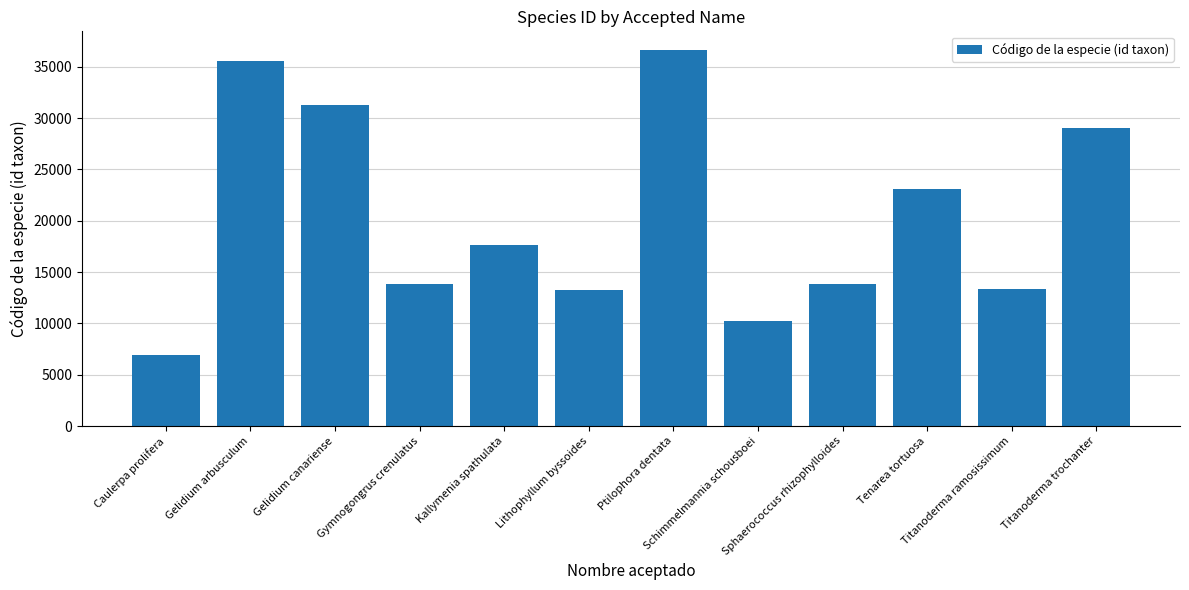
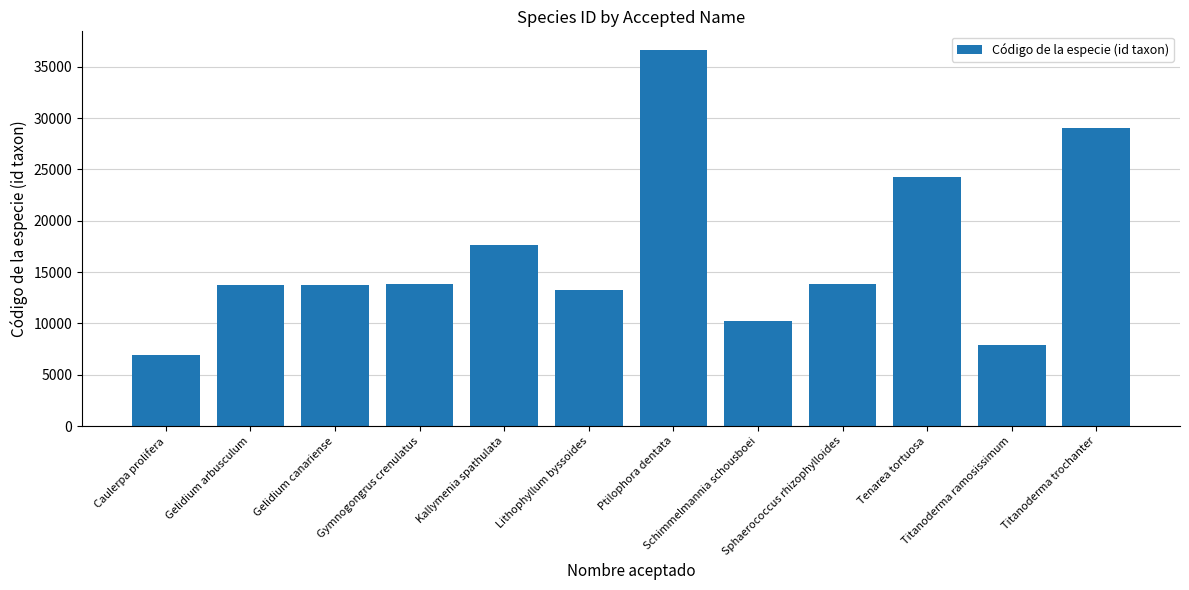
Gelidium arbusculum: 35500 -> 13700
Gelidium canariense: 31200 -> 13700
Tenarea tortuosa: 23100 -> 24300
Titanoderma ramosissimum: 13300 -> 7900
